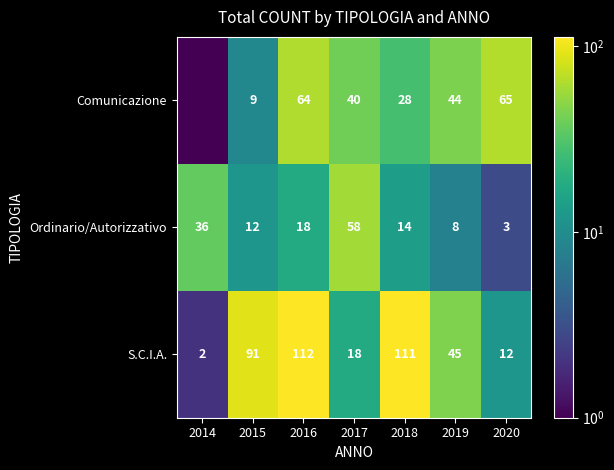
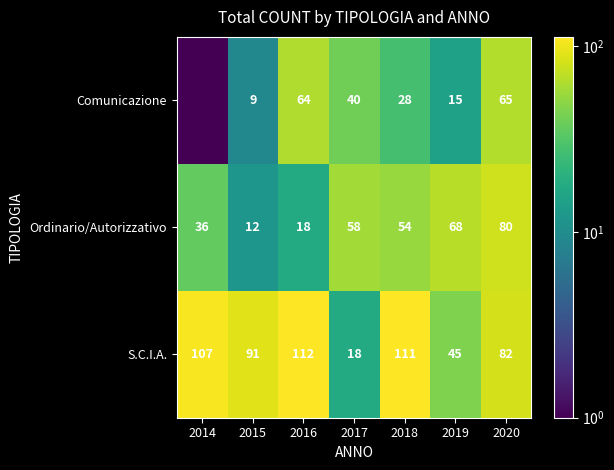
Comunicazione, 2019: 44 -> 15
Ordinario/Autorizzativo, 2018: 14 -> 54
Ordinario/Autorizzativo, 2019: 8 -> 68
Ordinario/Autorizzativo, 2020: 3 -> 80
S.C.I.A., 2014: 2 -> 107
S.C.I.A., 2020: 12 -> 82
